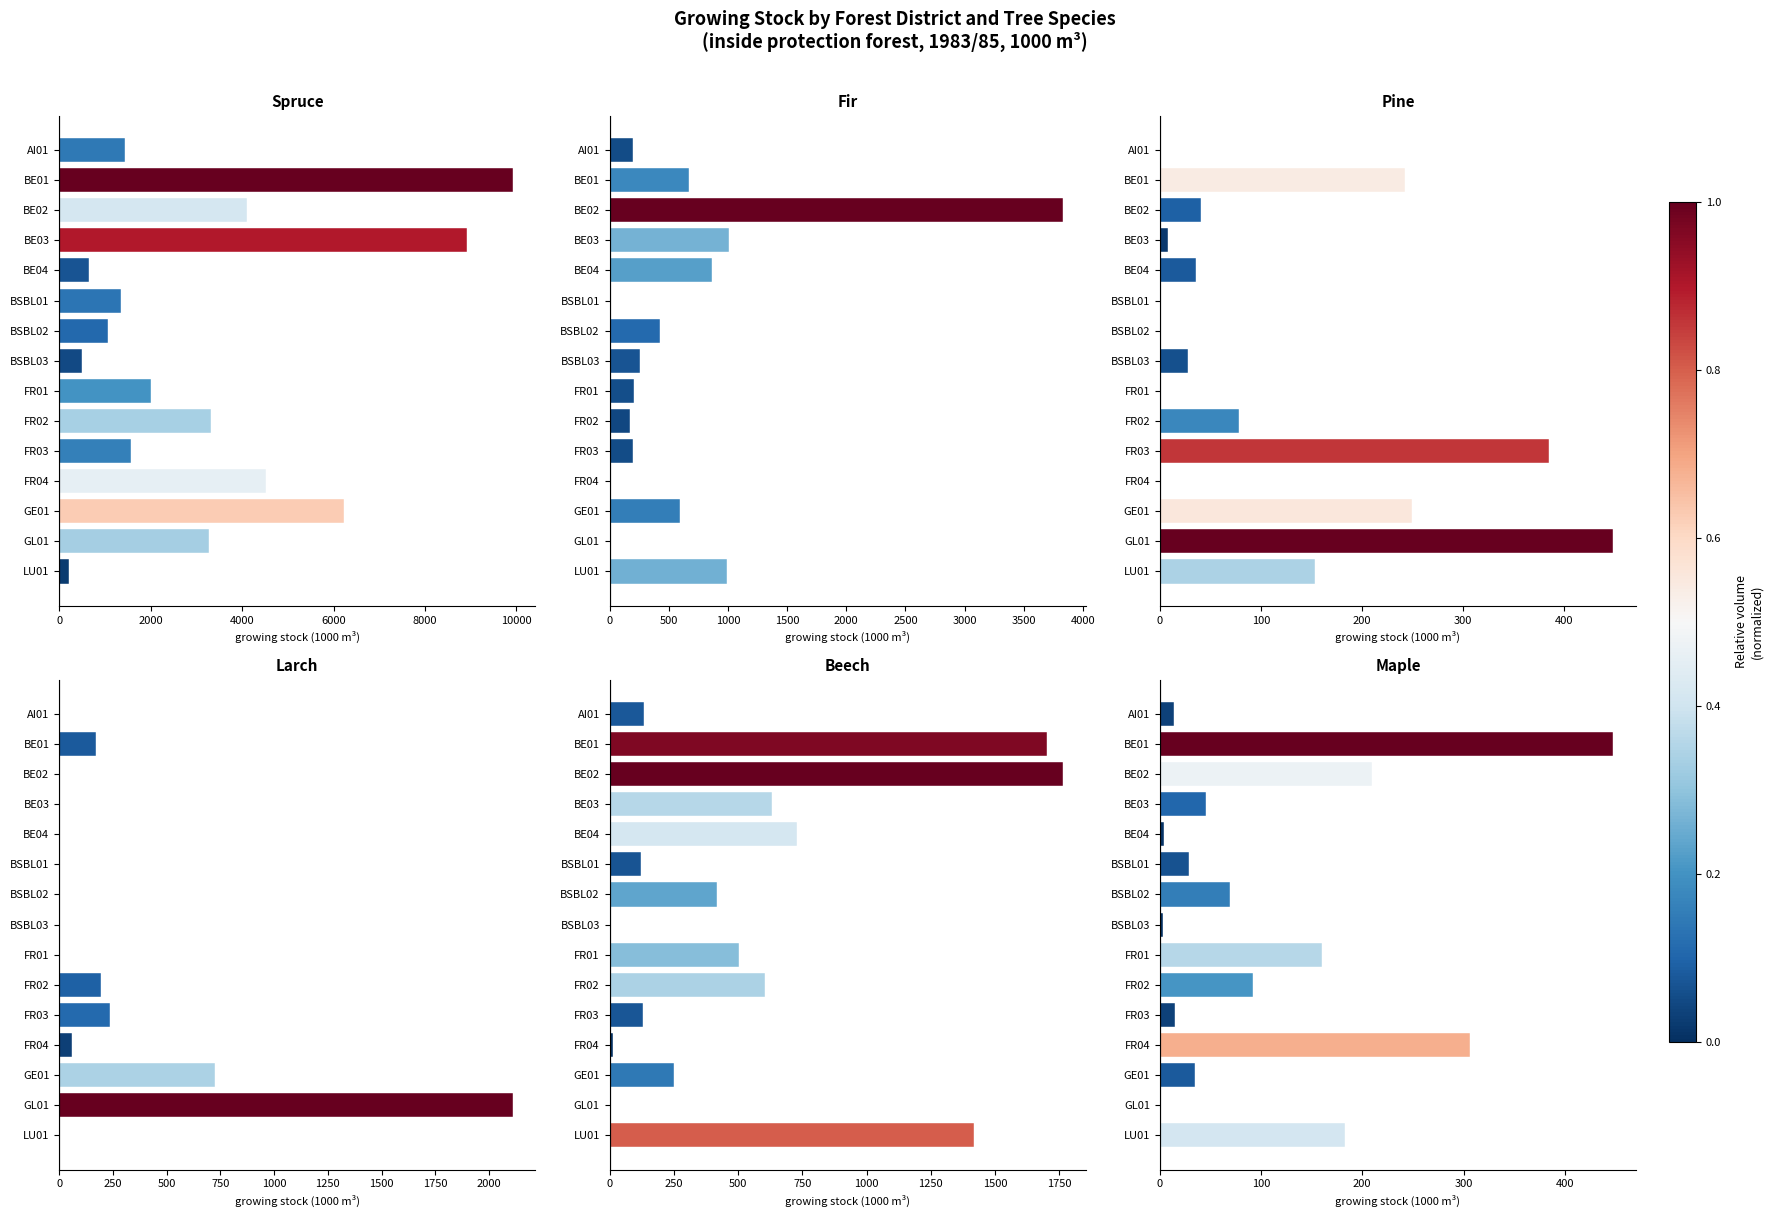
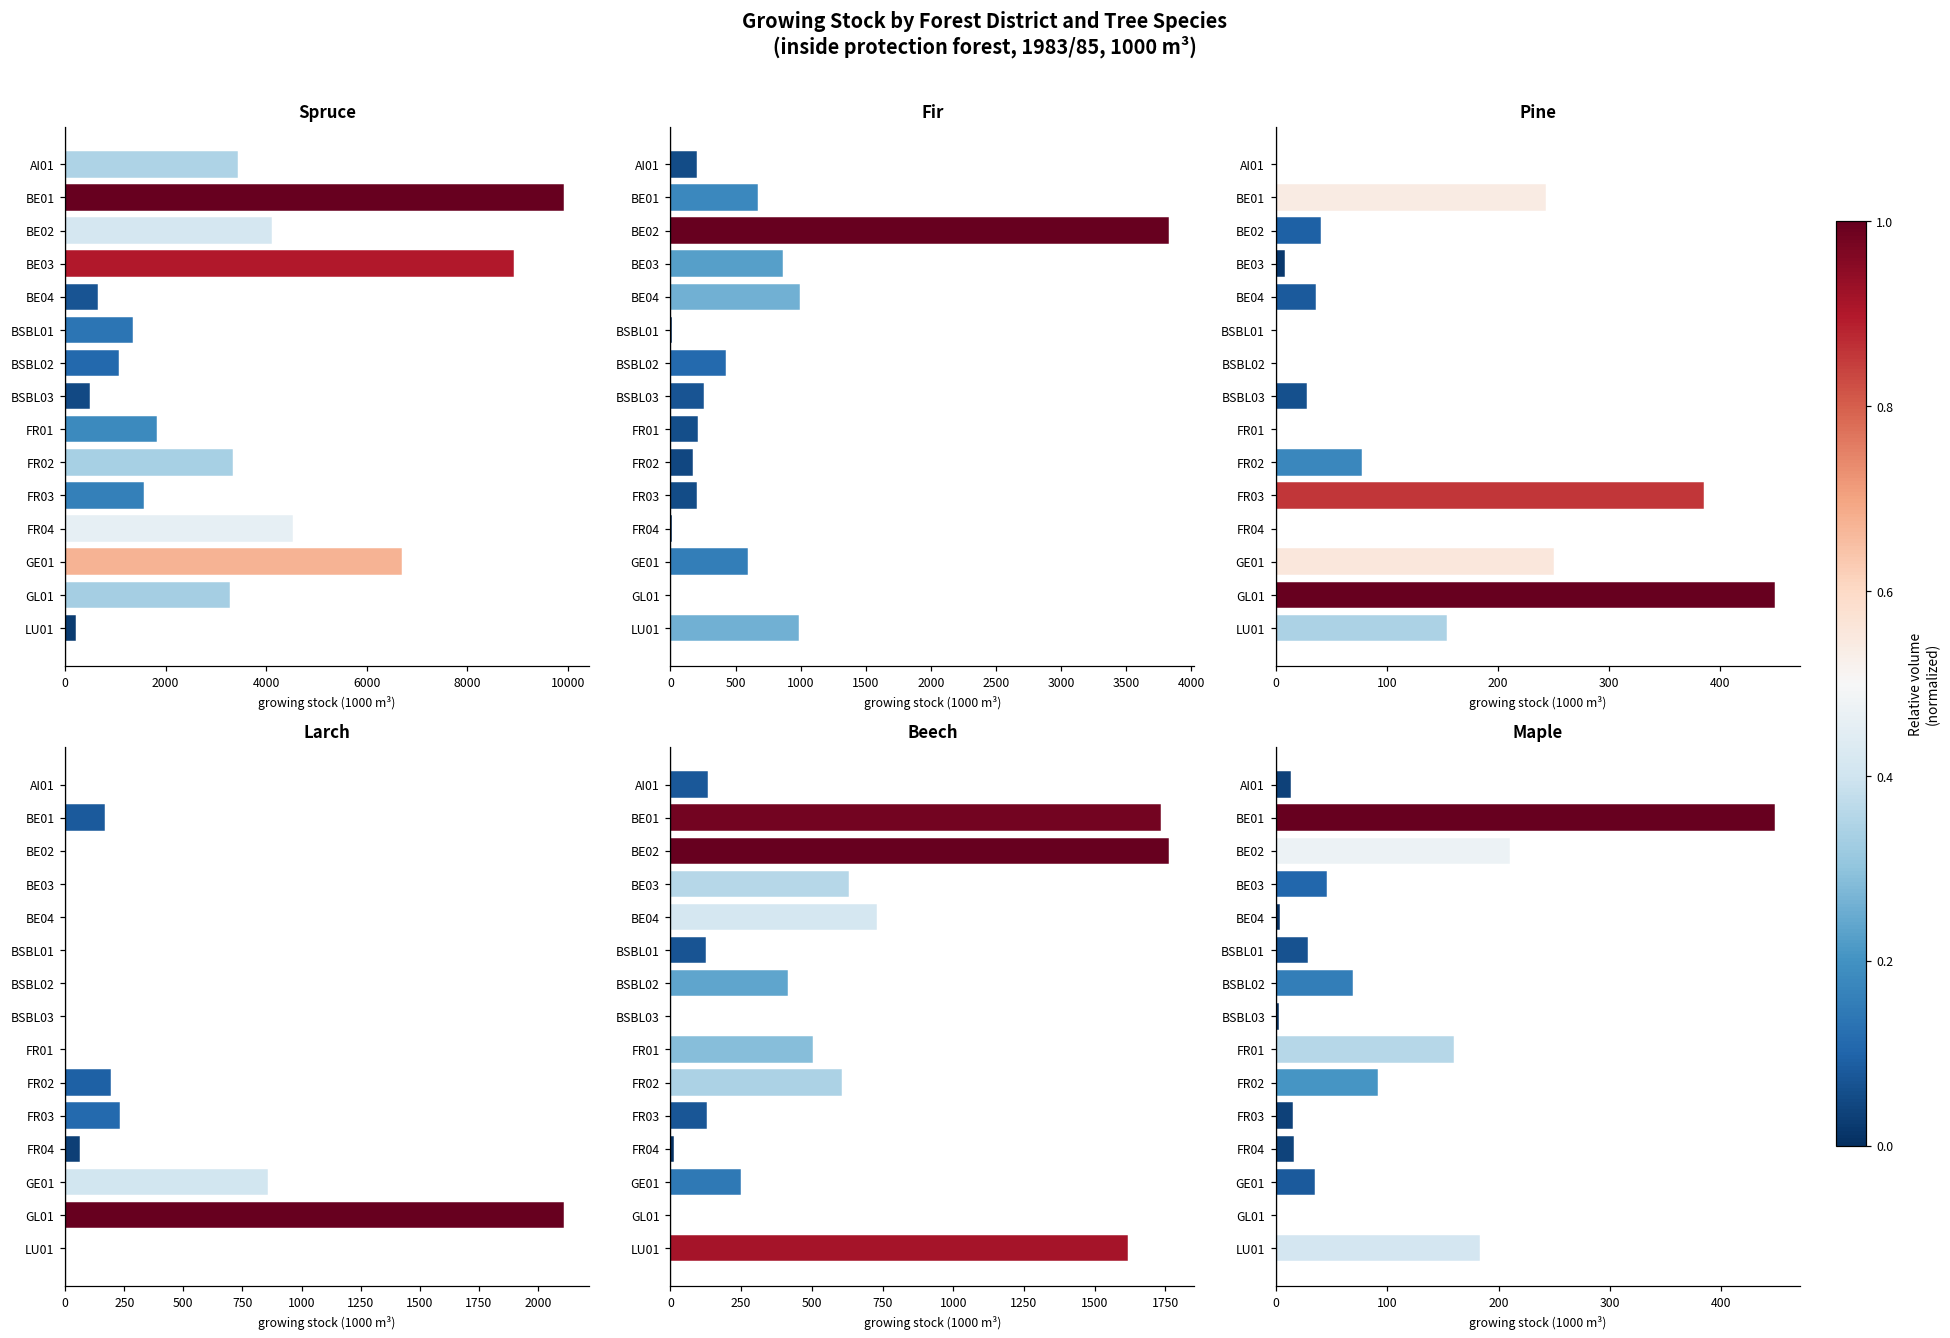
Spruce, AI01: 1400 -> 3400
Spruce, FR01: 2000 -> 1800
Spruce, GE01: 6200 -> 6700
Fir, BE03: 1010 -> 860
Fir, BE04: 870 -> 1000
Larch, GE01: 730 -> 860
Beech, BE01: 1700 -> 1730
Beech, LU01: 1420 -> 1620
Maple, FR04: 306 -> 16
